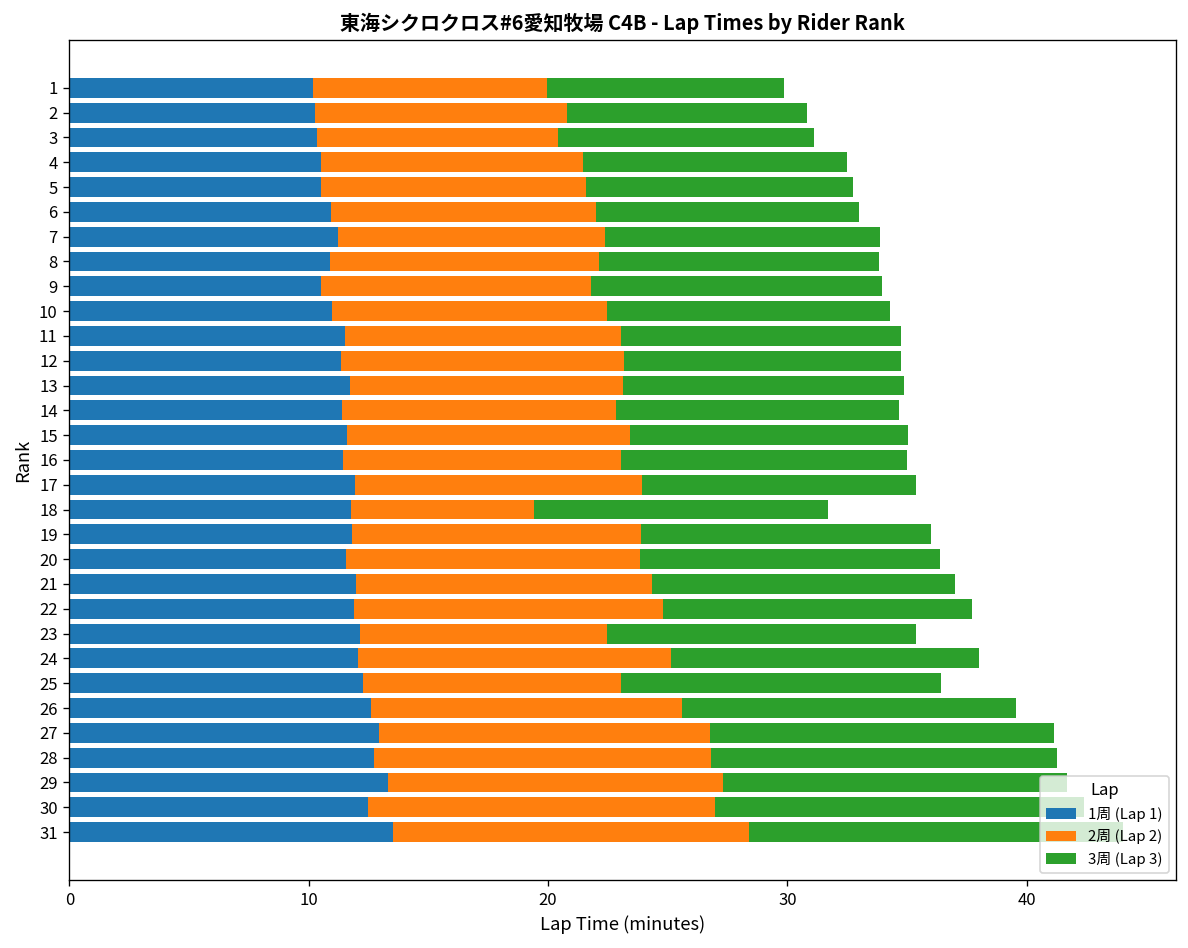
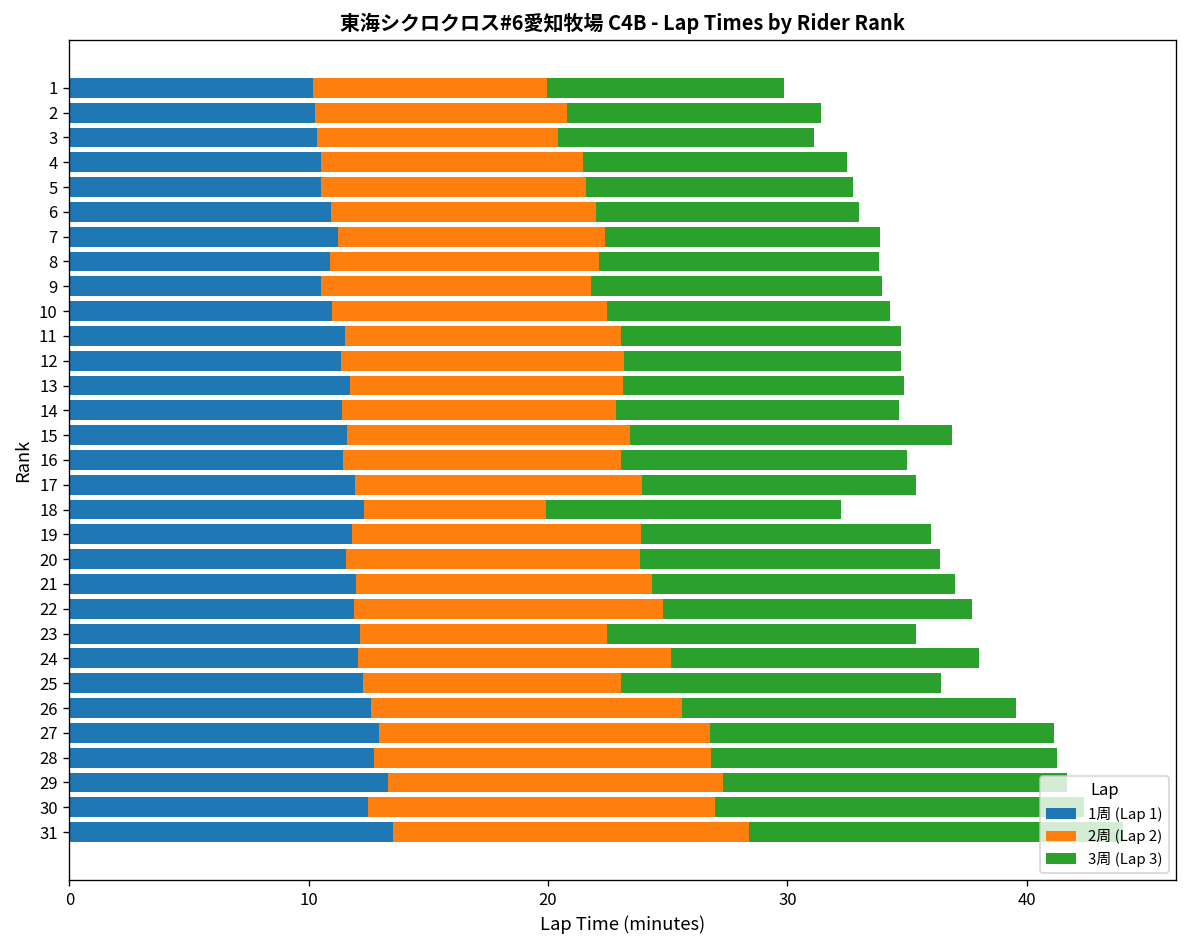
3周 (Lap 3), 2: 10.0 -> 10.6
3周 (Lap 3), 15: 11.6 -> 13.5
1周 (Lap 1), 18: 11.8 -> 12.3
